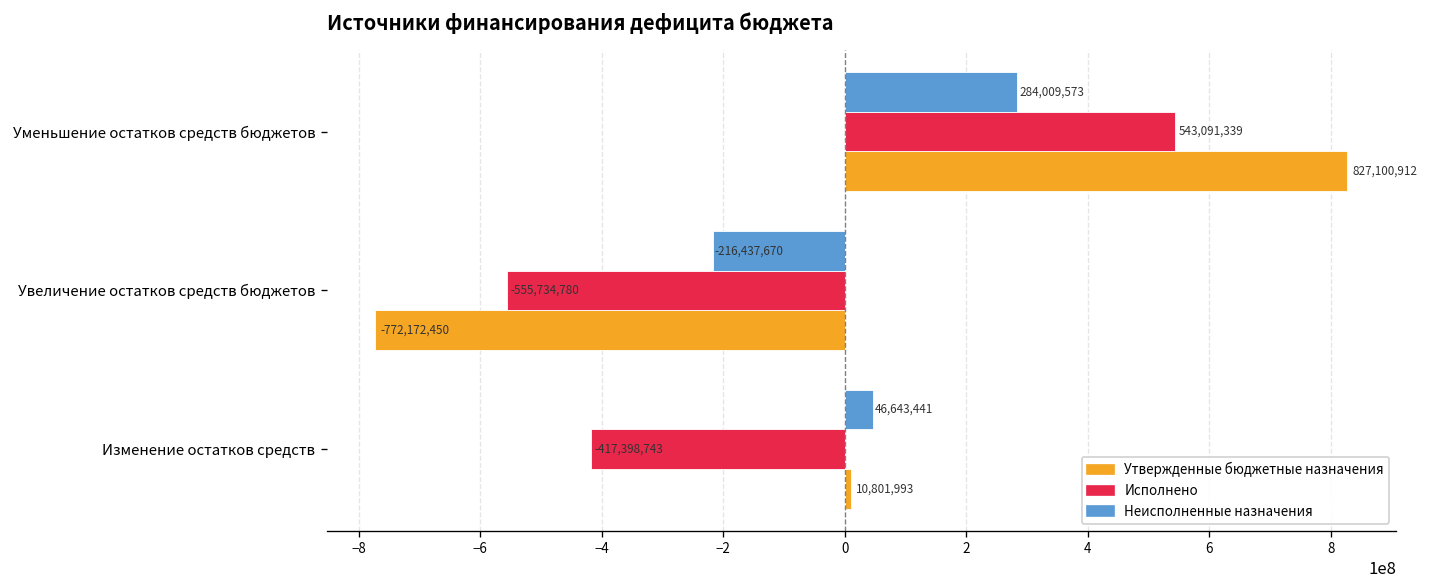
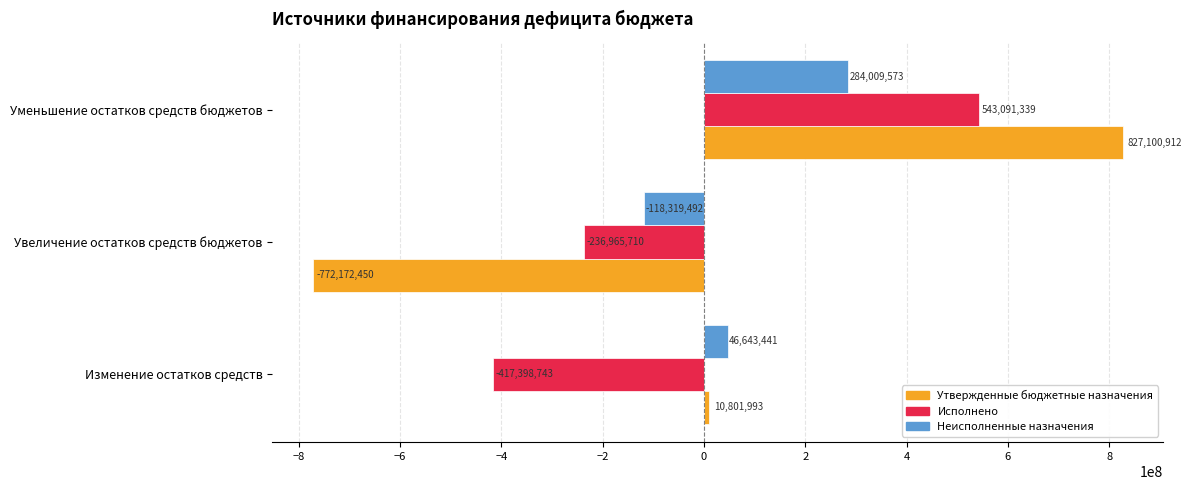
Неисполненные назначения, Увеличение остатков средств бюджетов: -216,437,670 -> -118,319,492
Исполнено, Увеличение остатков средств бюджетов: -555,734,780 -> -236,965,710
